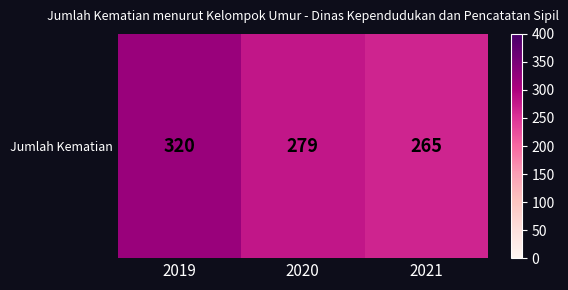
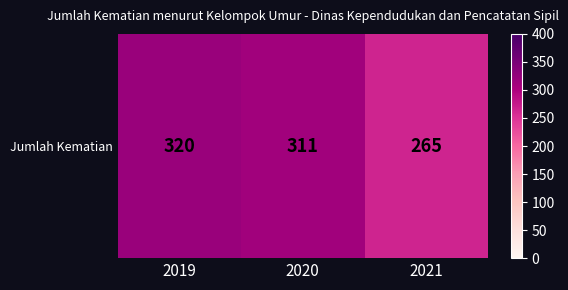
Jumlah Kematian, 2020: 279 -> 311
